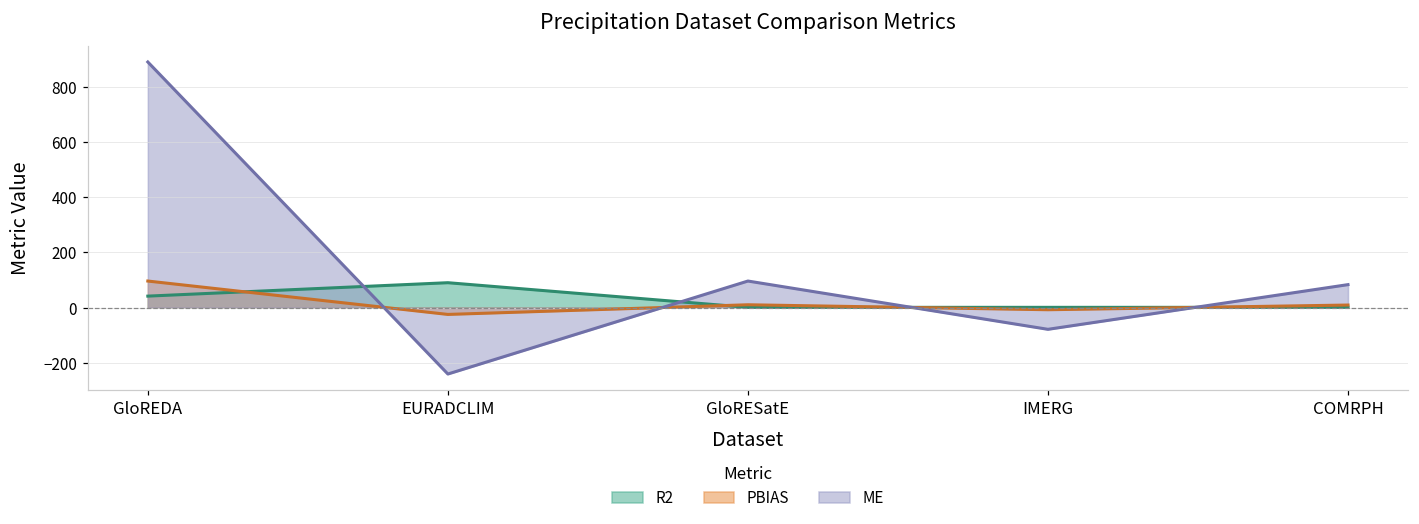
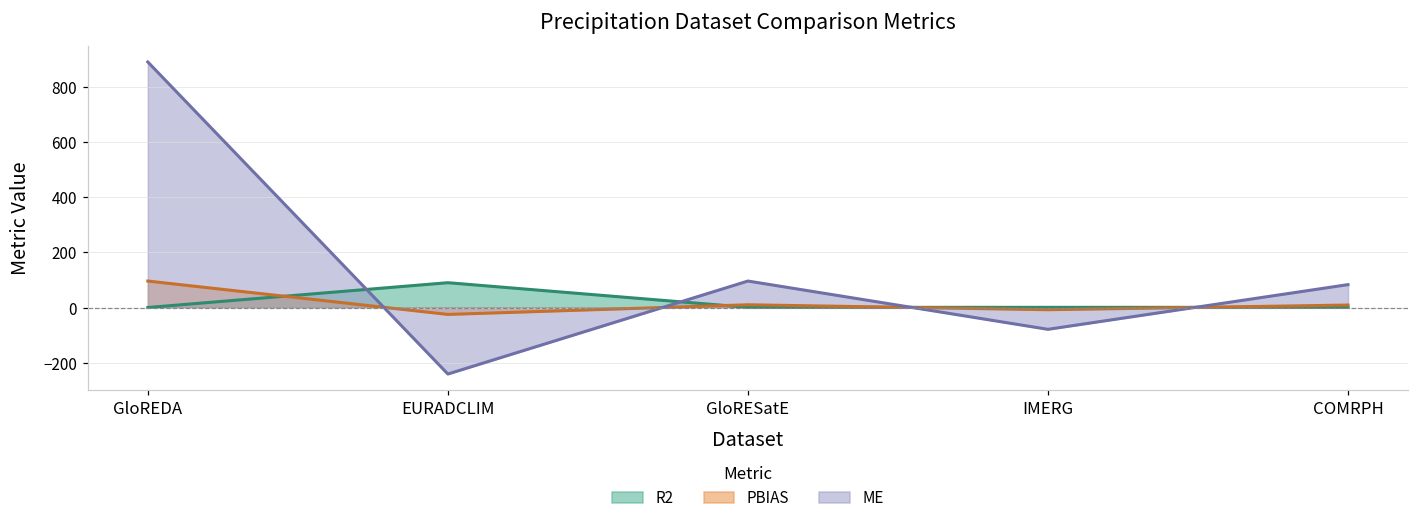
R2, GloREDA: 40 -> 0
